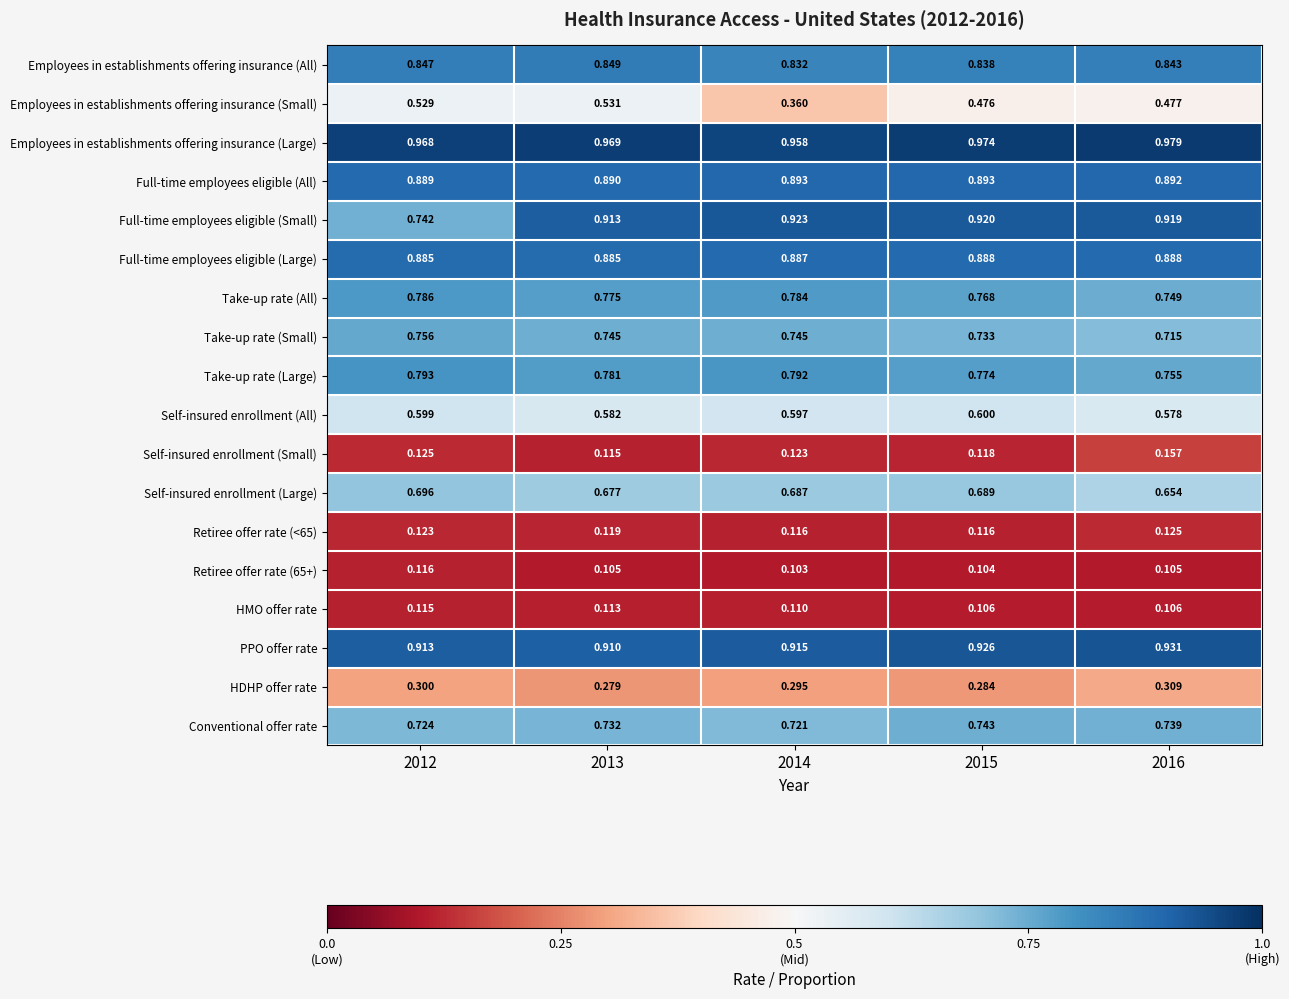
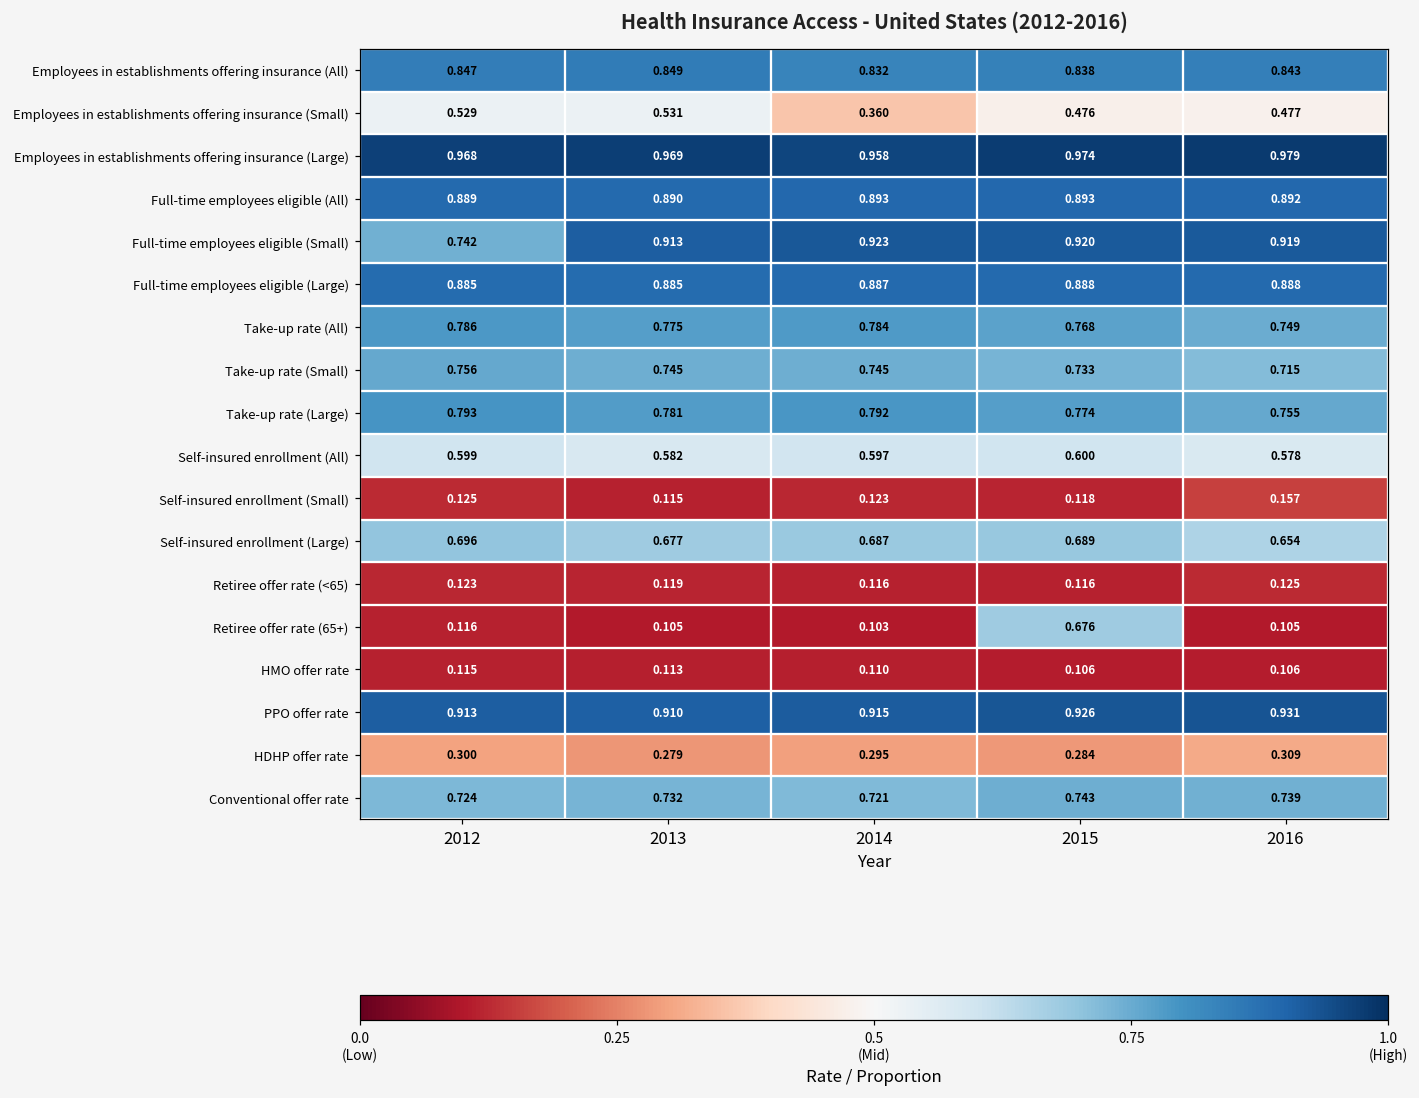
Retiree offer rate (65+), 2015: 0.104 -> 0.676
